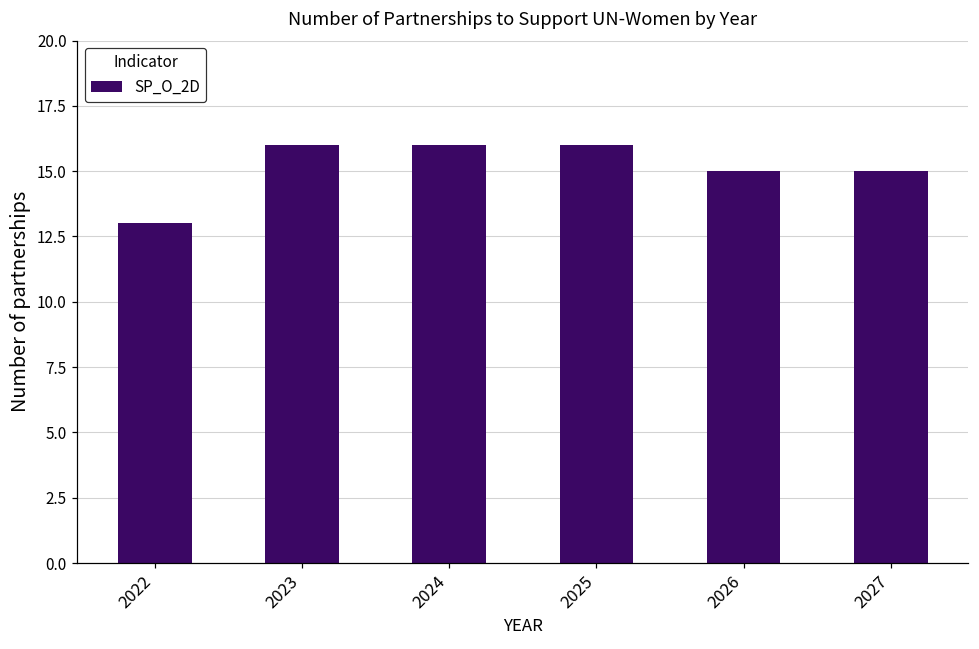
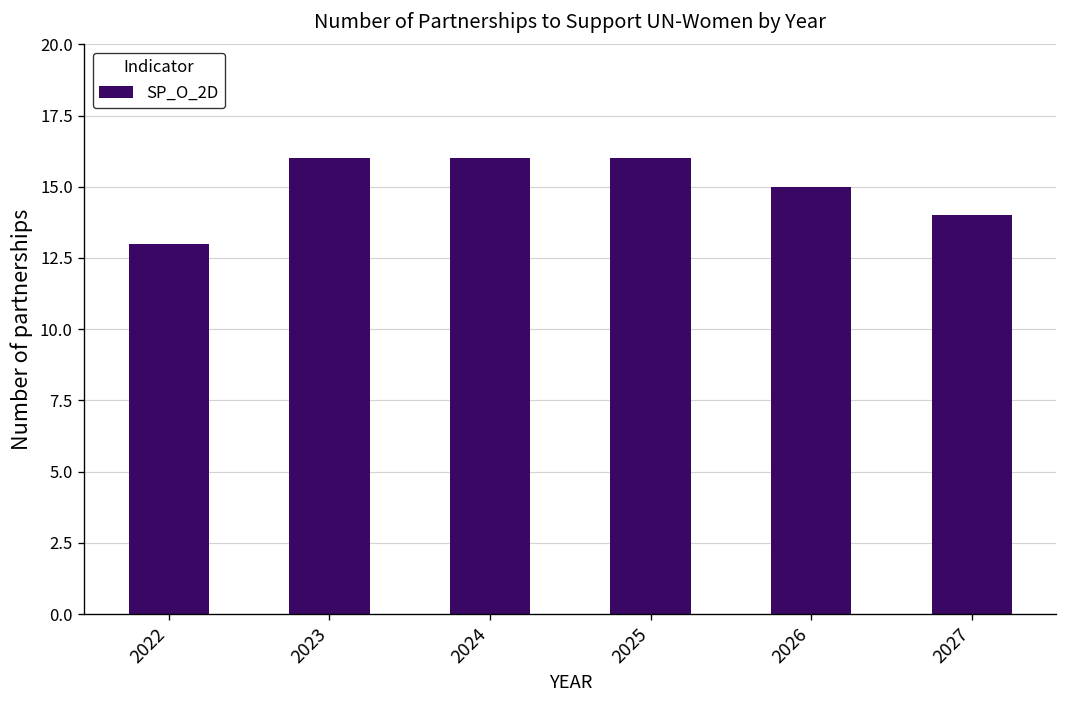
2027: 15 -> 14
